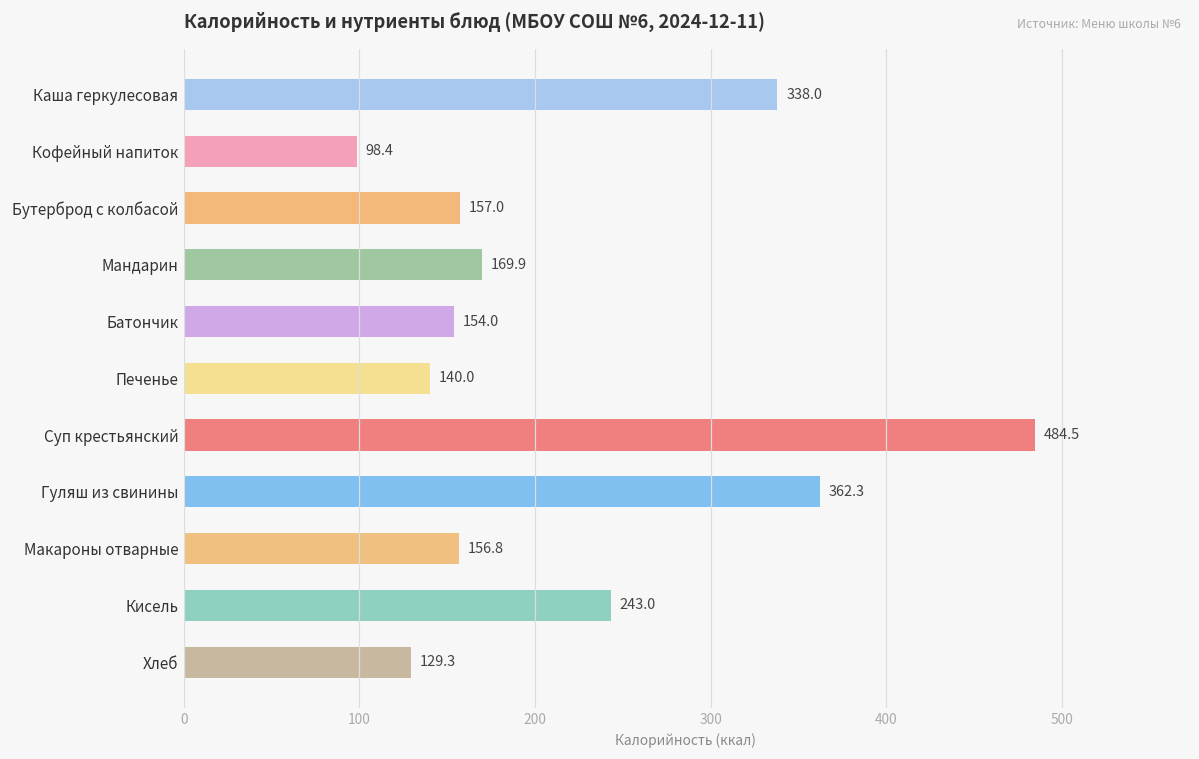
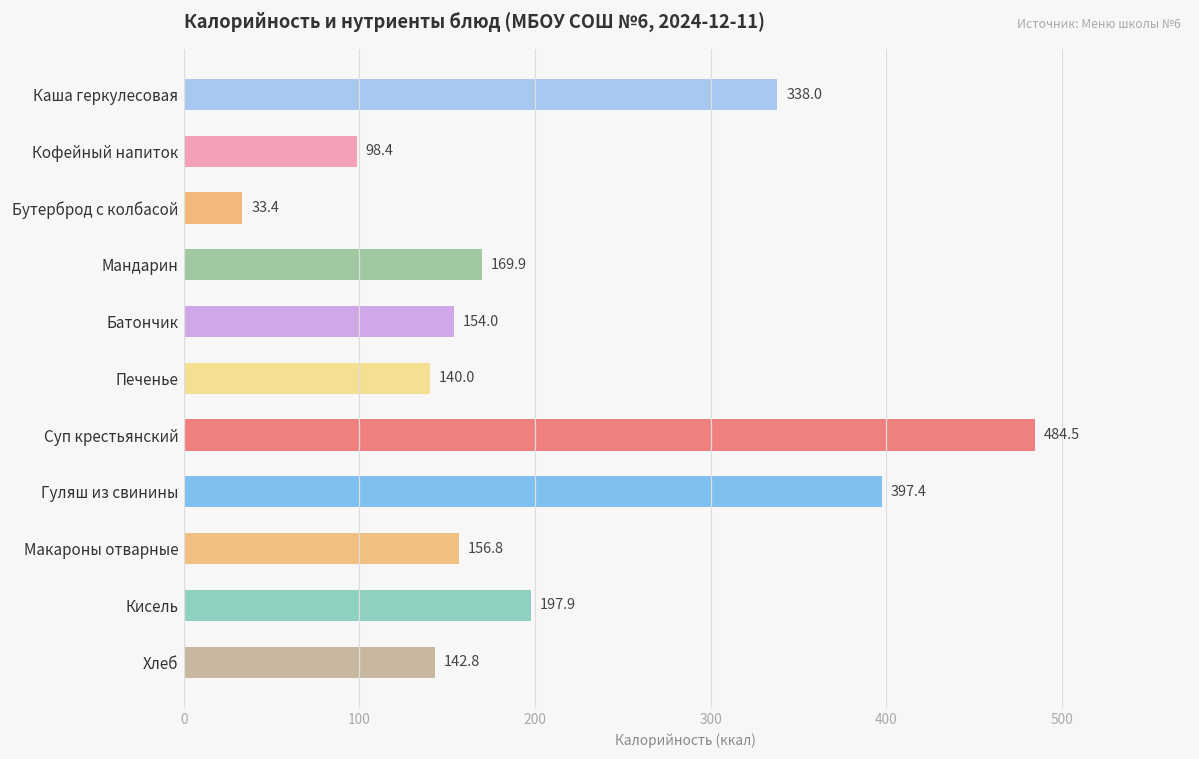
Бутерброд с колбасой: 157.0 -> 33.4
Гуляш из свинины: 362.3 -> 397.4
Кисель: 243.0 -> 197.9
Хлеб: 129.3 -> 142.8
